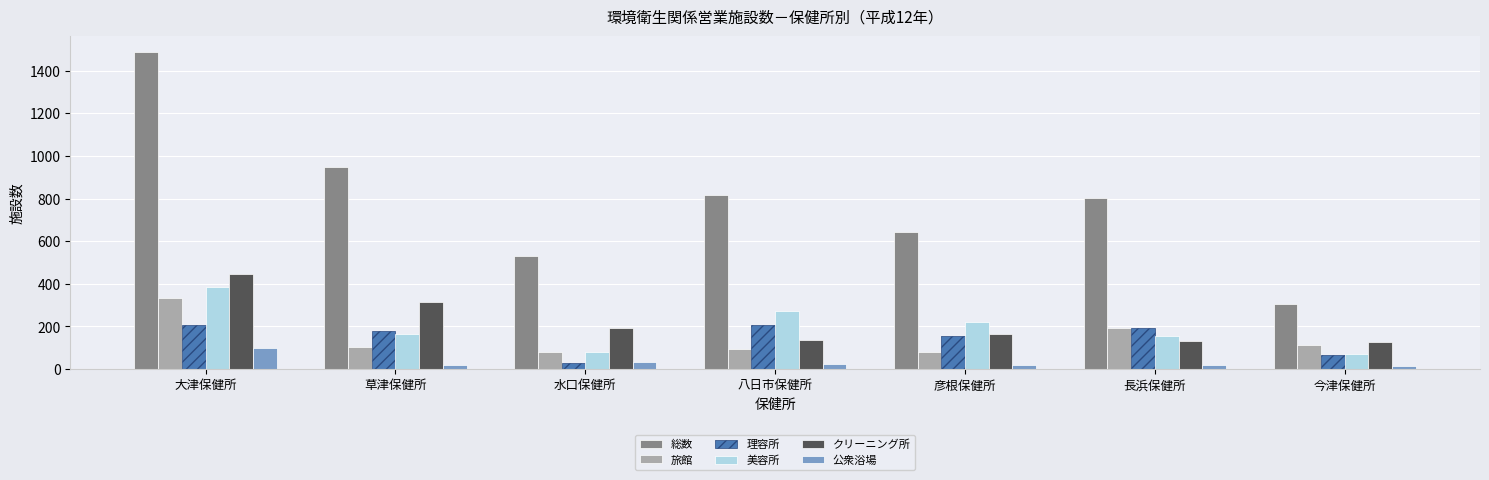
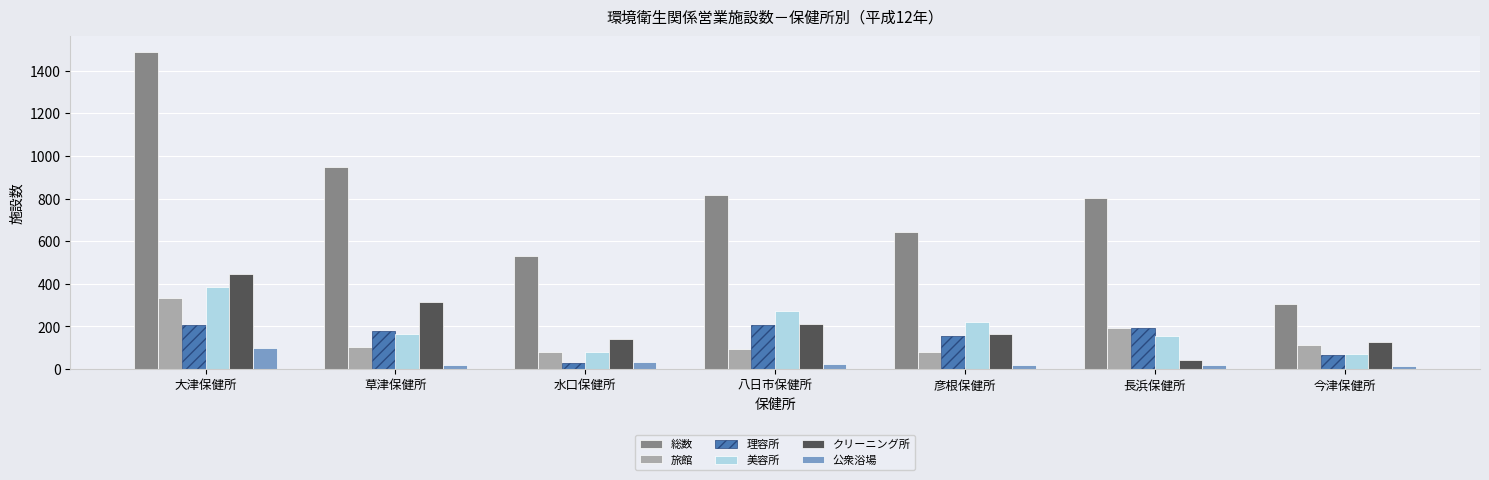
クリーニング所, 水口保健所: 200 -> 140
クリーニング所, 八日市保健所: 140 -> 210
クリーニング所, 長浜保健所: 130 -> 40
